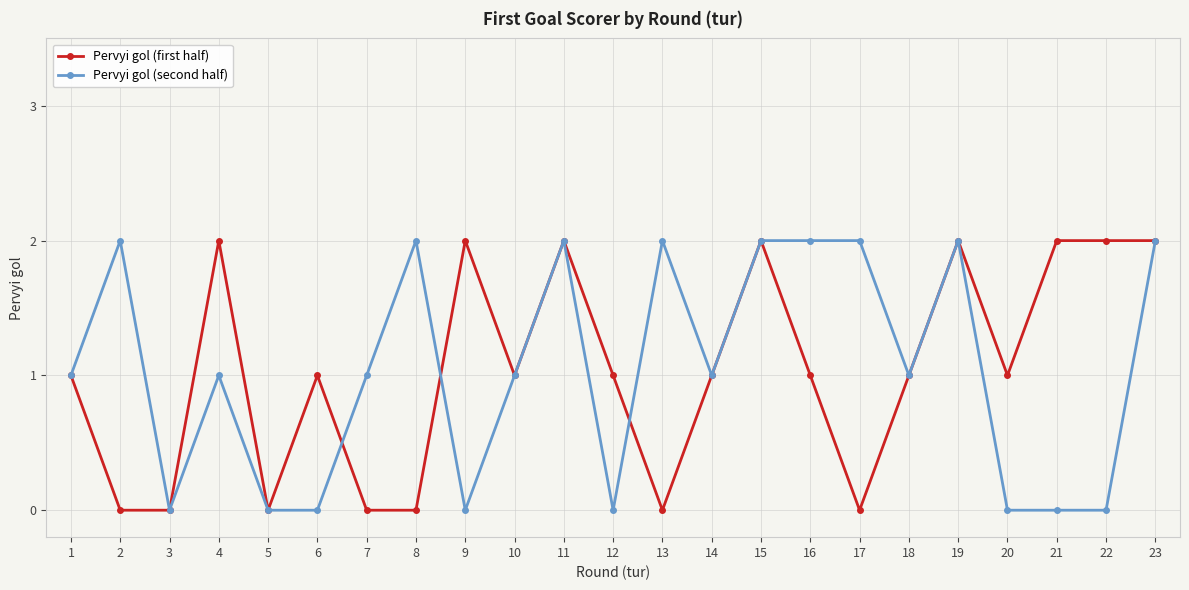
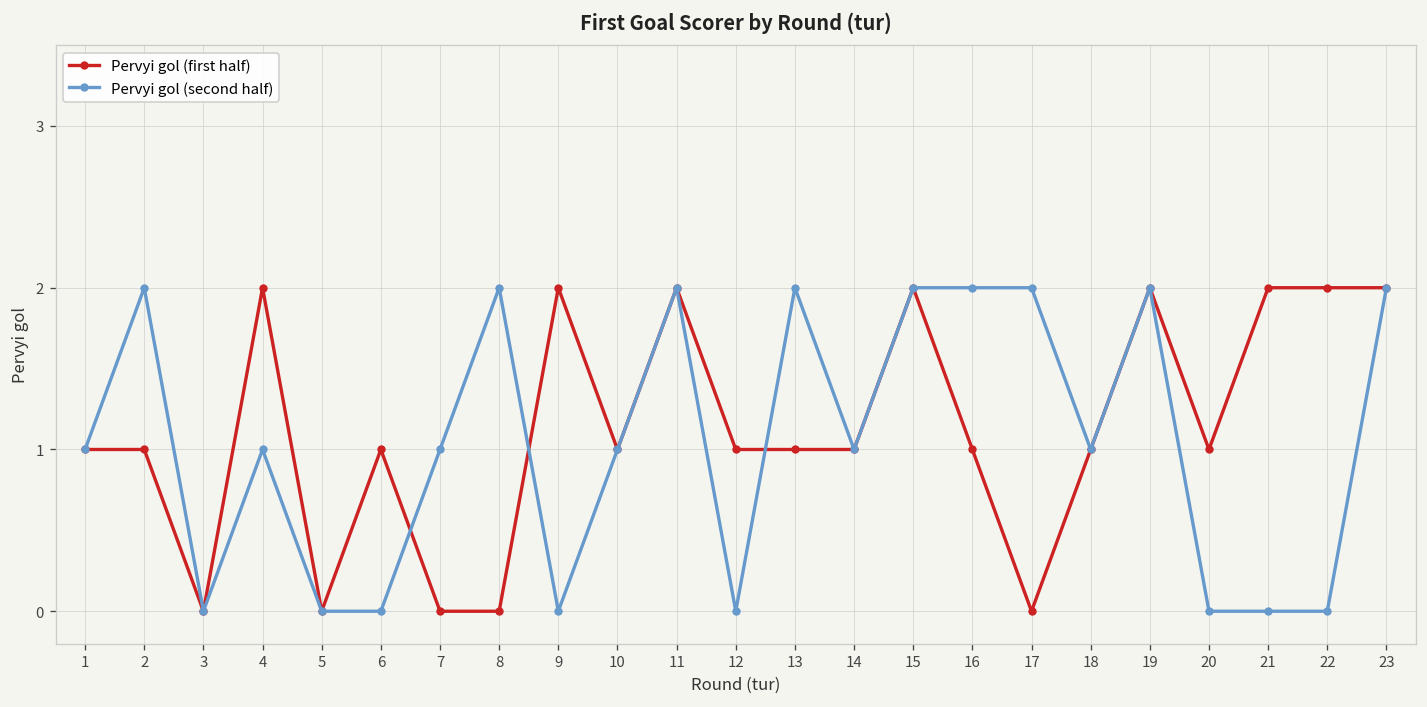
Pervyi gol (first half), 2: 0 -> 1
Pervyi gol (first half), 13: 0 -> 1
